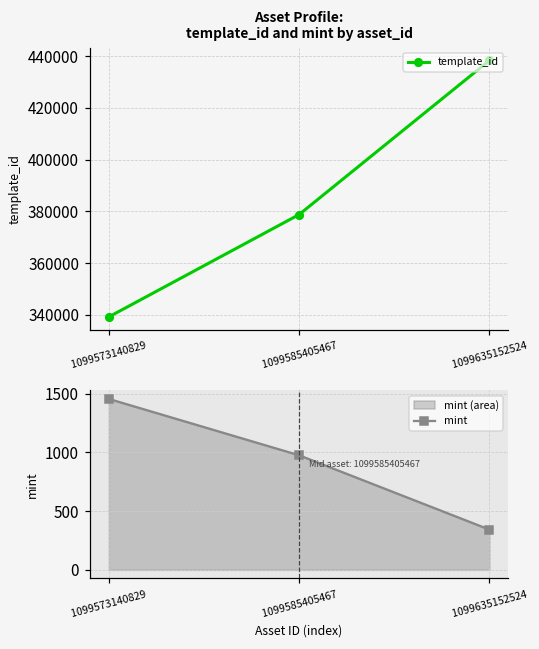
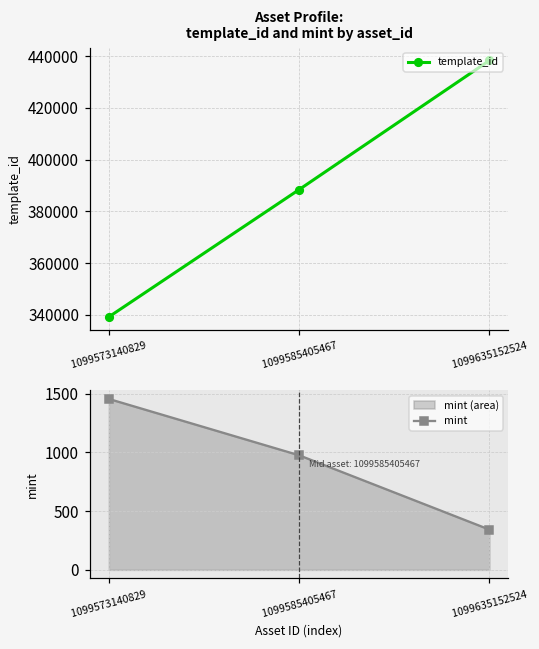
Asset Profile: template_id and mint by asset_id, 1099585405467: 379000 -> 388000
